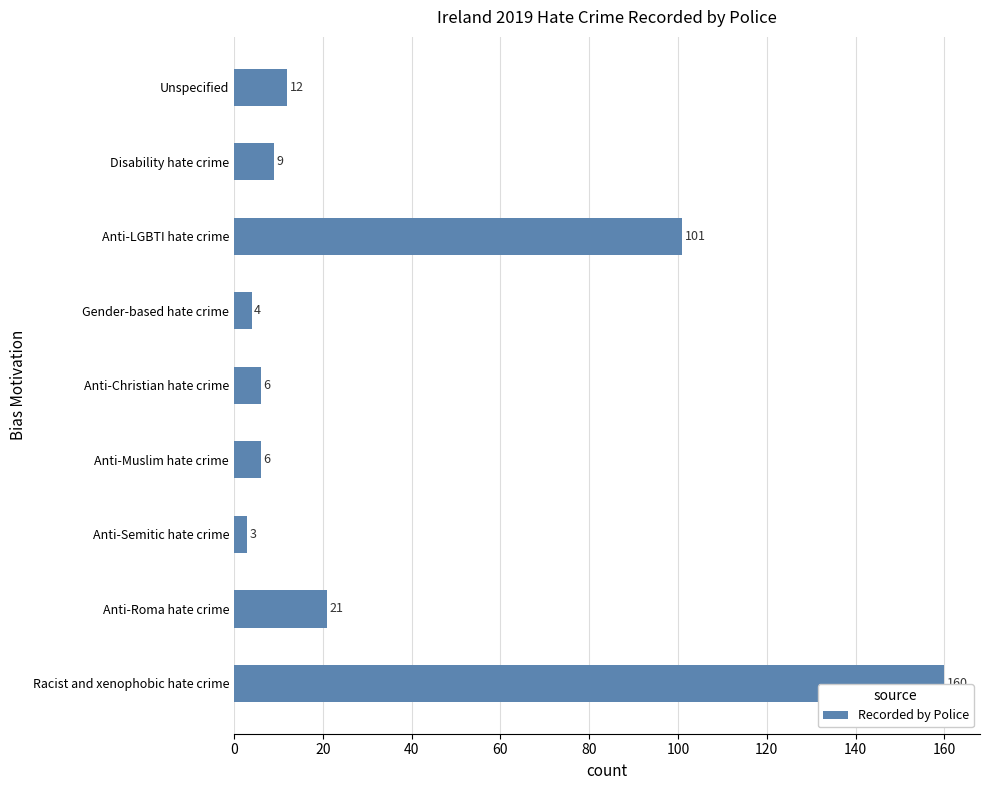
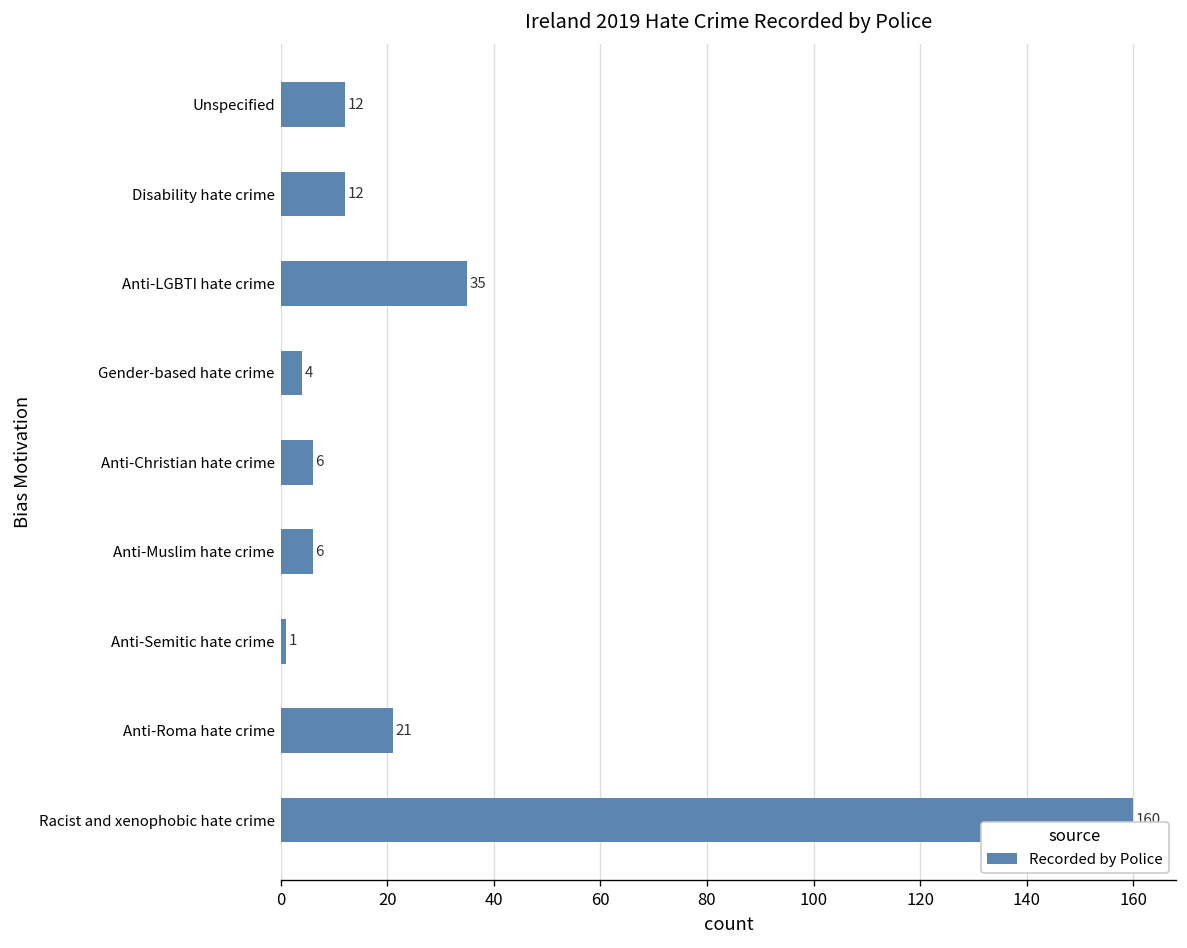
Disability hate crime: 9 -> 12
Anti-LGBTI hate crime: 101 -> 35
Anti-Semitic hate crime: 3 -> 1
